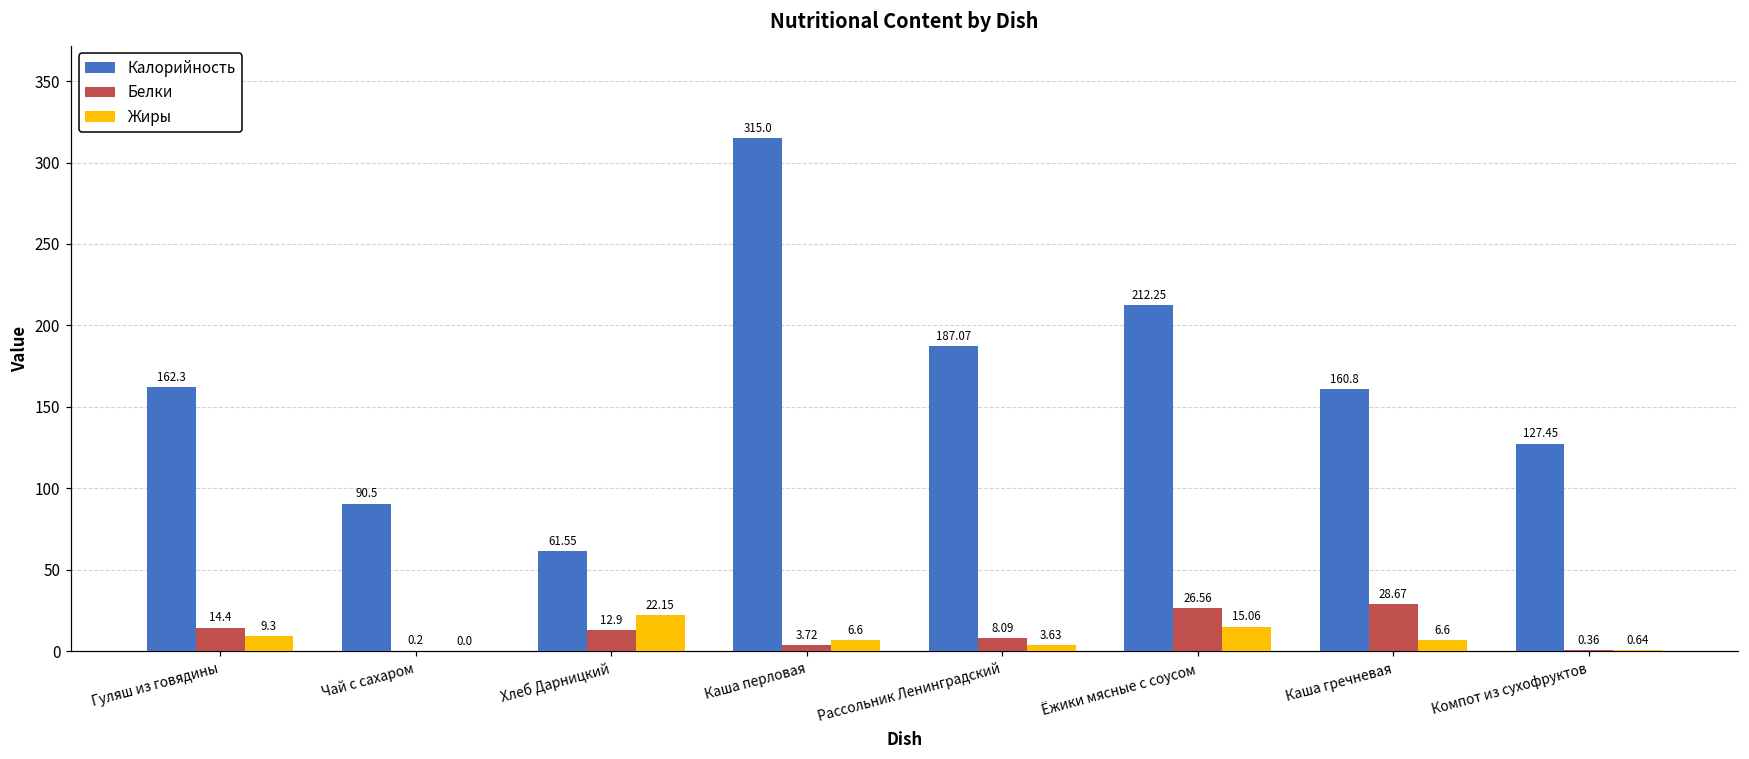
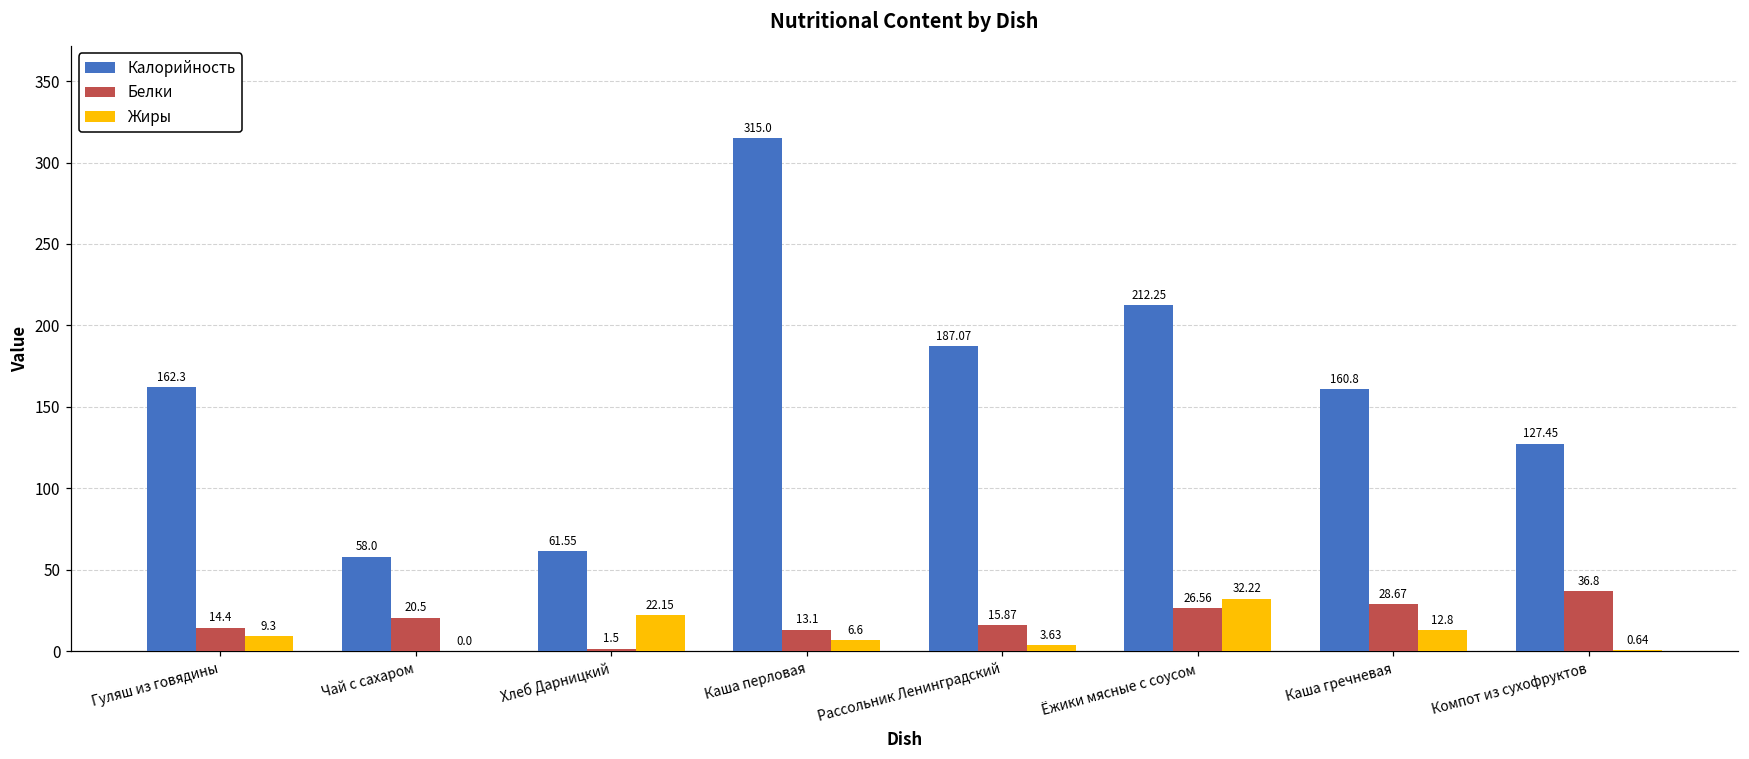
Калорийность, Чай с сахаром: 90.5 -> 58.0
Белки, Чай с сахаром: 0.2 -> 20.5
Белки, Хлеб Дарницкий: 12.9 -> 1.5
Белки, Каша перловая: 3.72 -> 13.1
Белки, Рассольник Ленинградский: 8.09 -> 15.87
Жиры, Ёжики мясные с соусом: 15.06 -> 32.22
Жиры, Каша гречневая: 6.6 -> 12.8
Белки, Компот из сухофруктов: 0.36 -> 36.8
